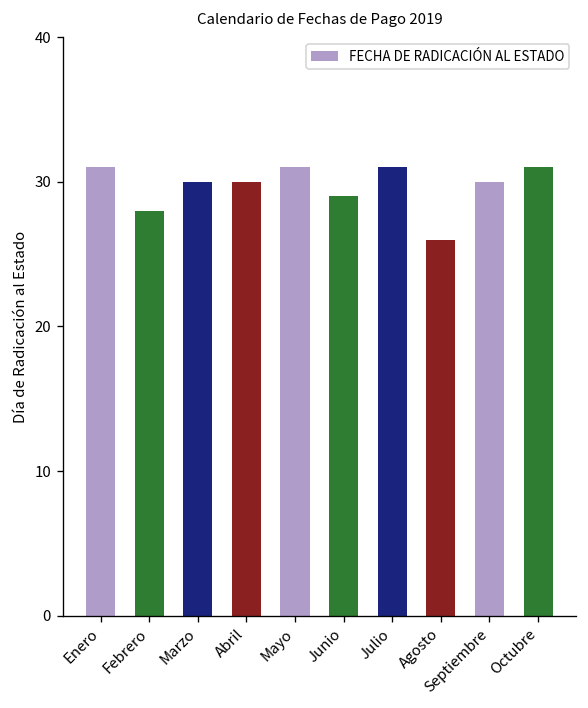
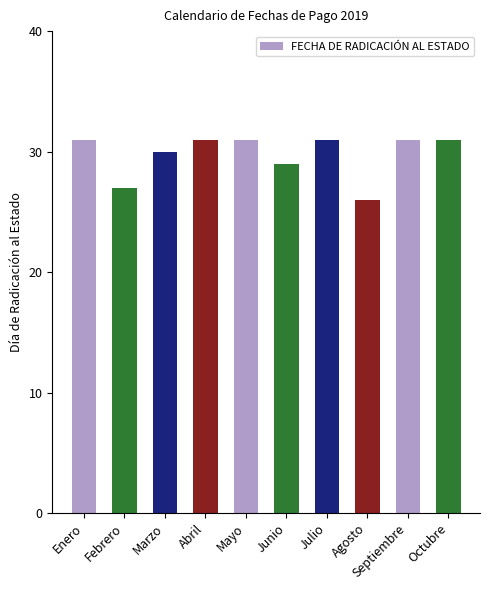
Febrero: 28 -> 27
Abril: 30 -> 31
Septiembre: 30 -> 31
